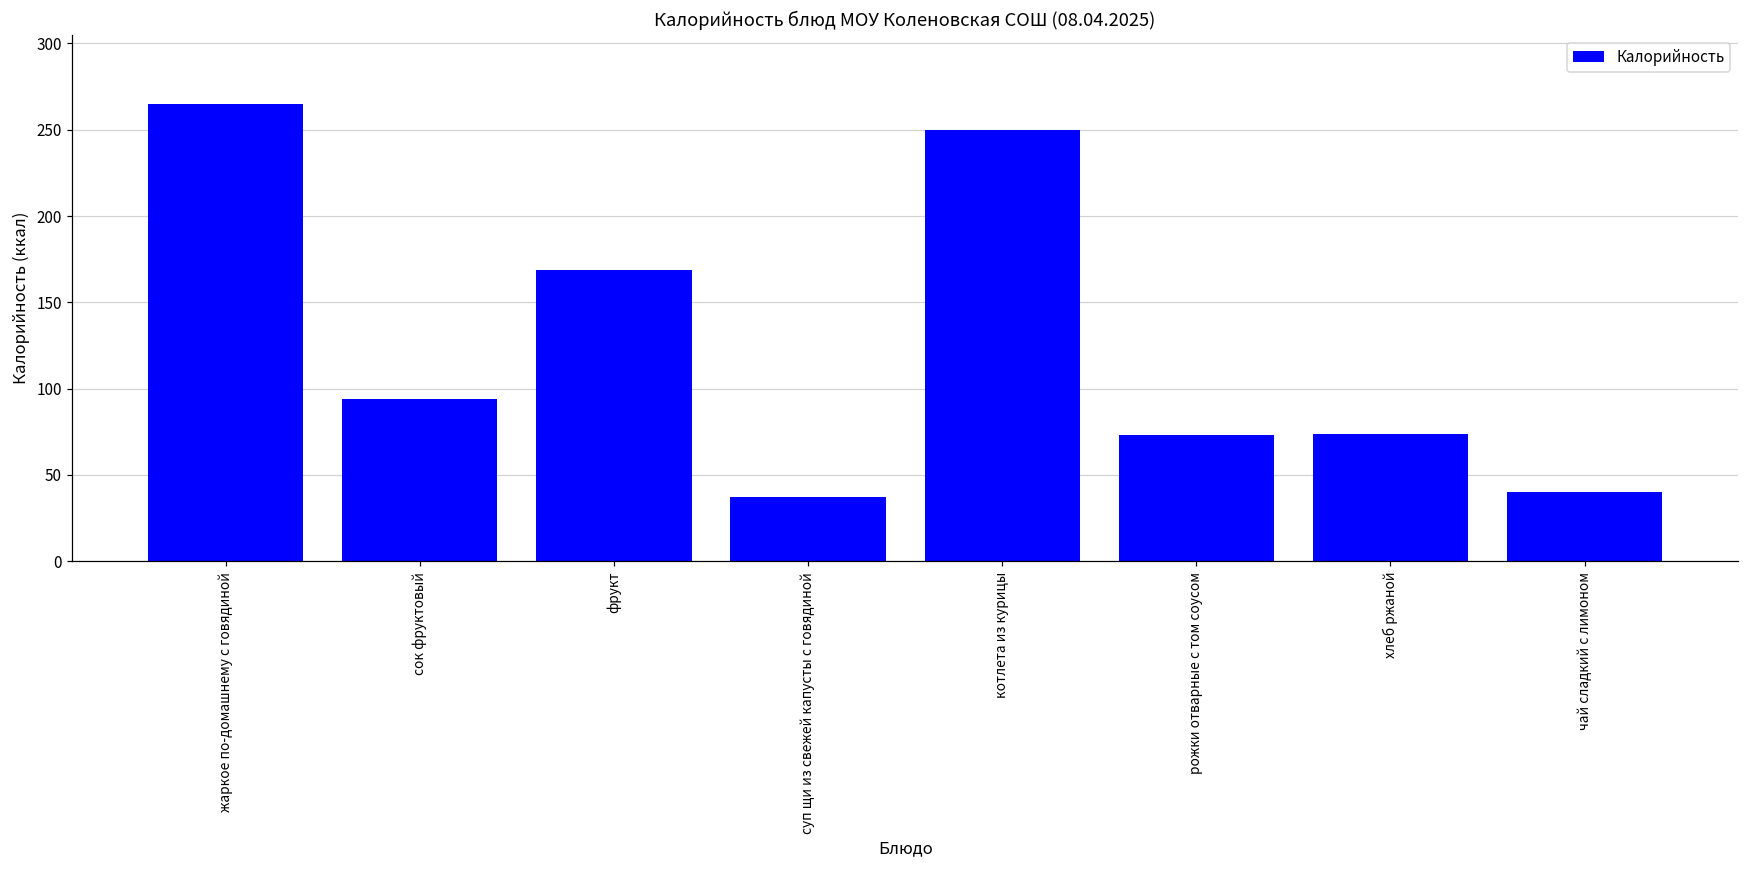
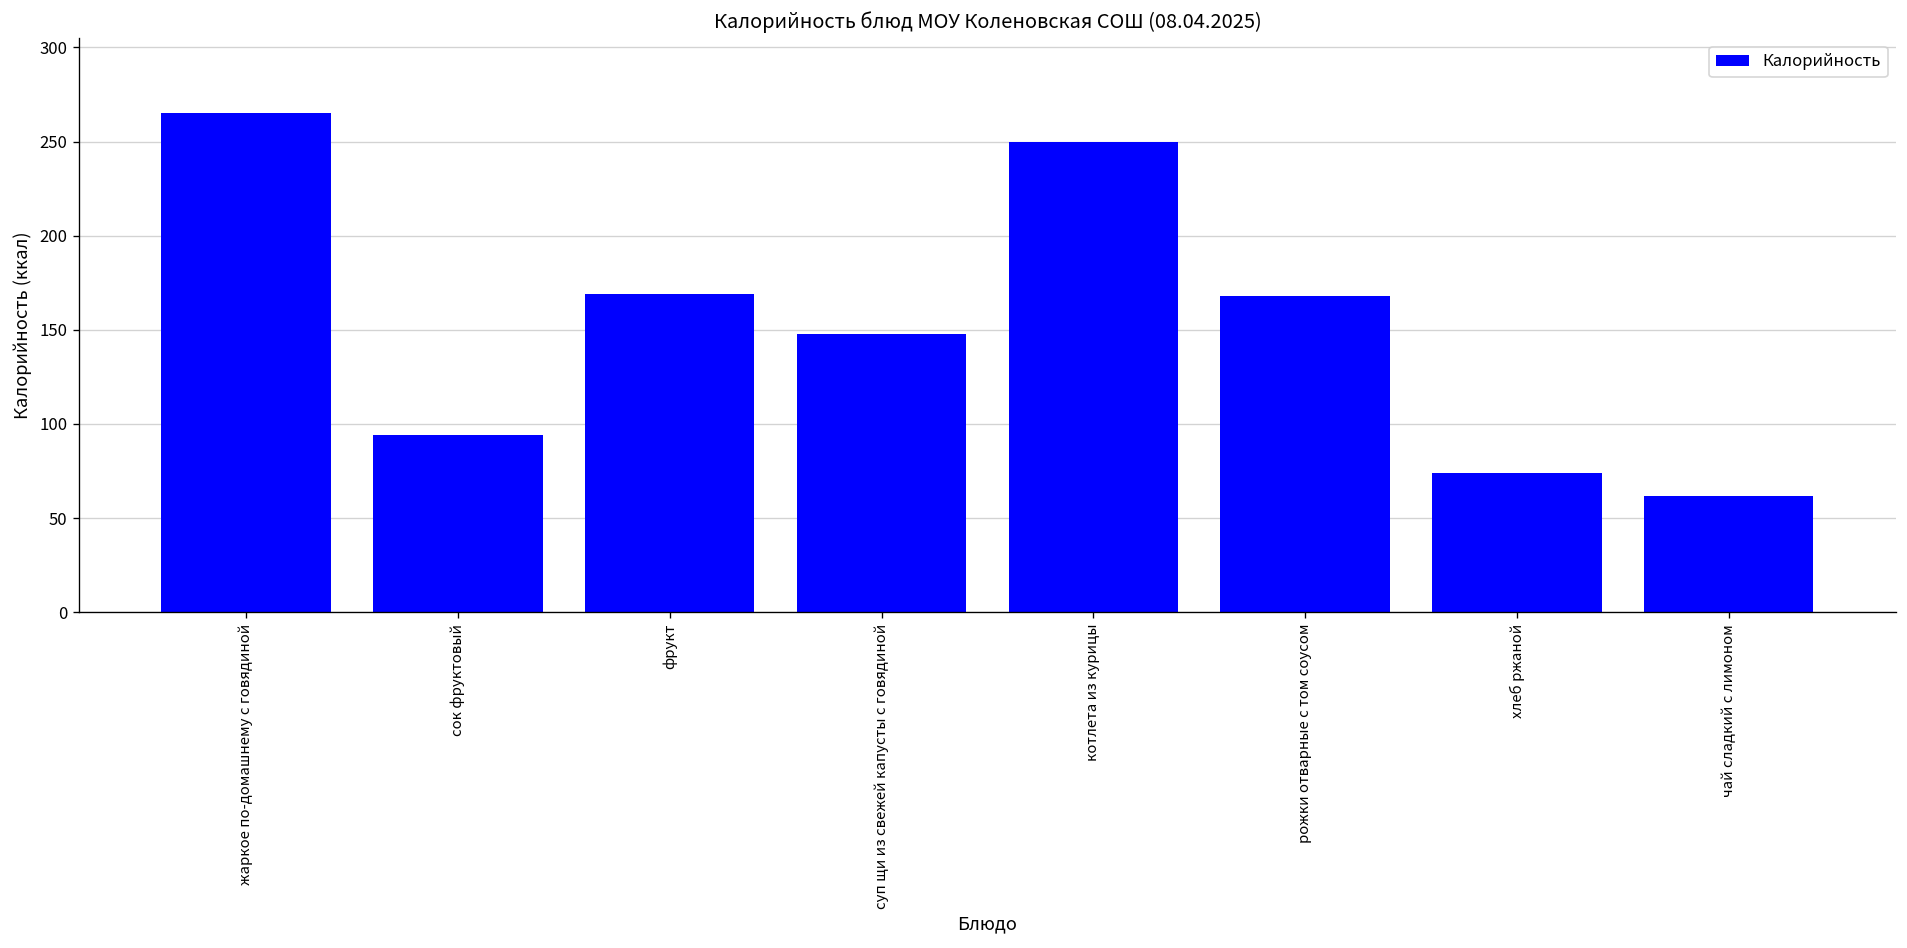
суп щи из свежей капусты с говядиной: 37 -> 148
рожки отварные с том соусом: 73 -> 168
чай сладкий с лимоном: 40 -> 62
